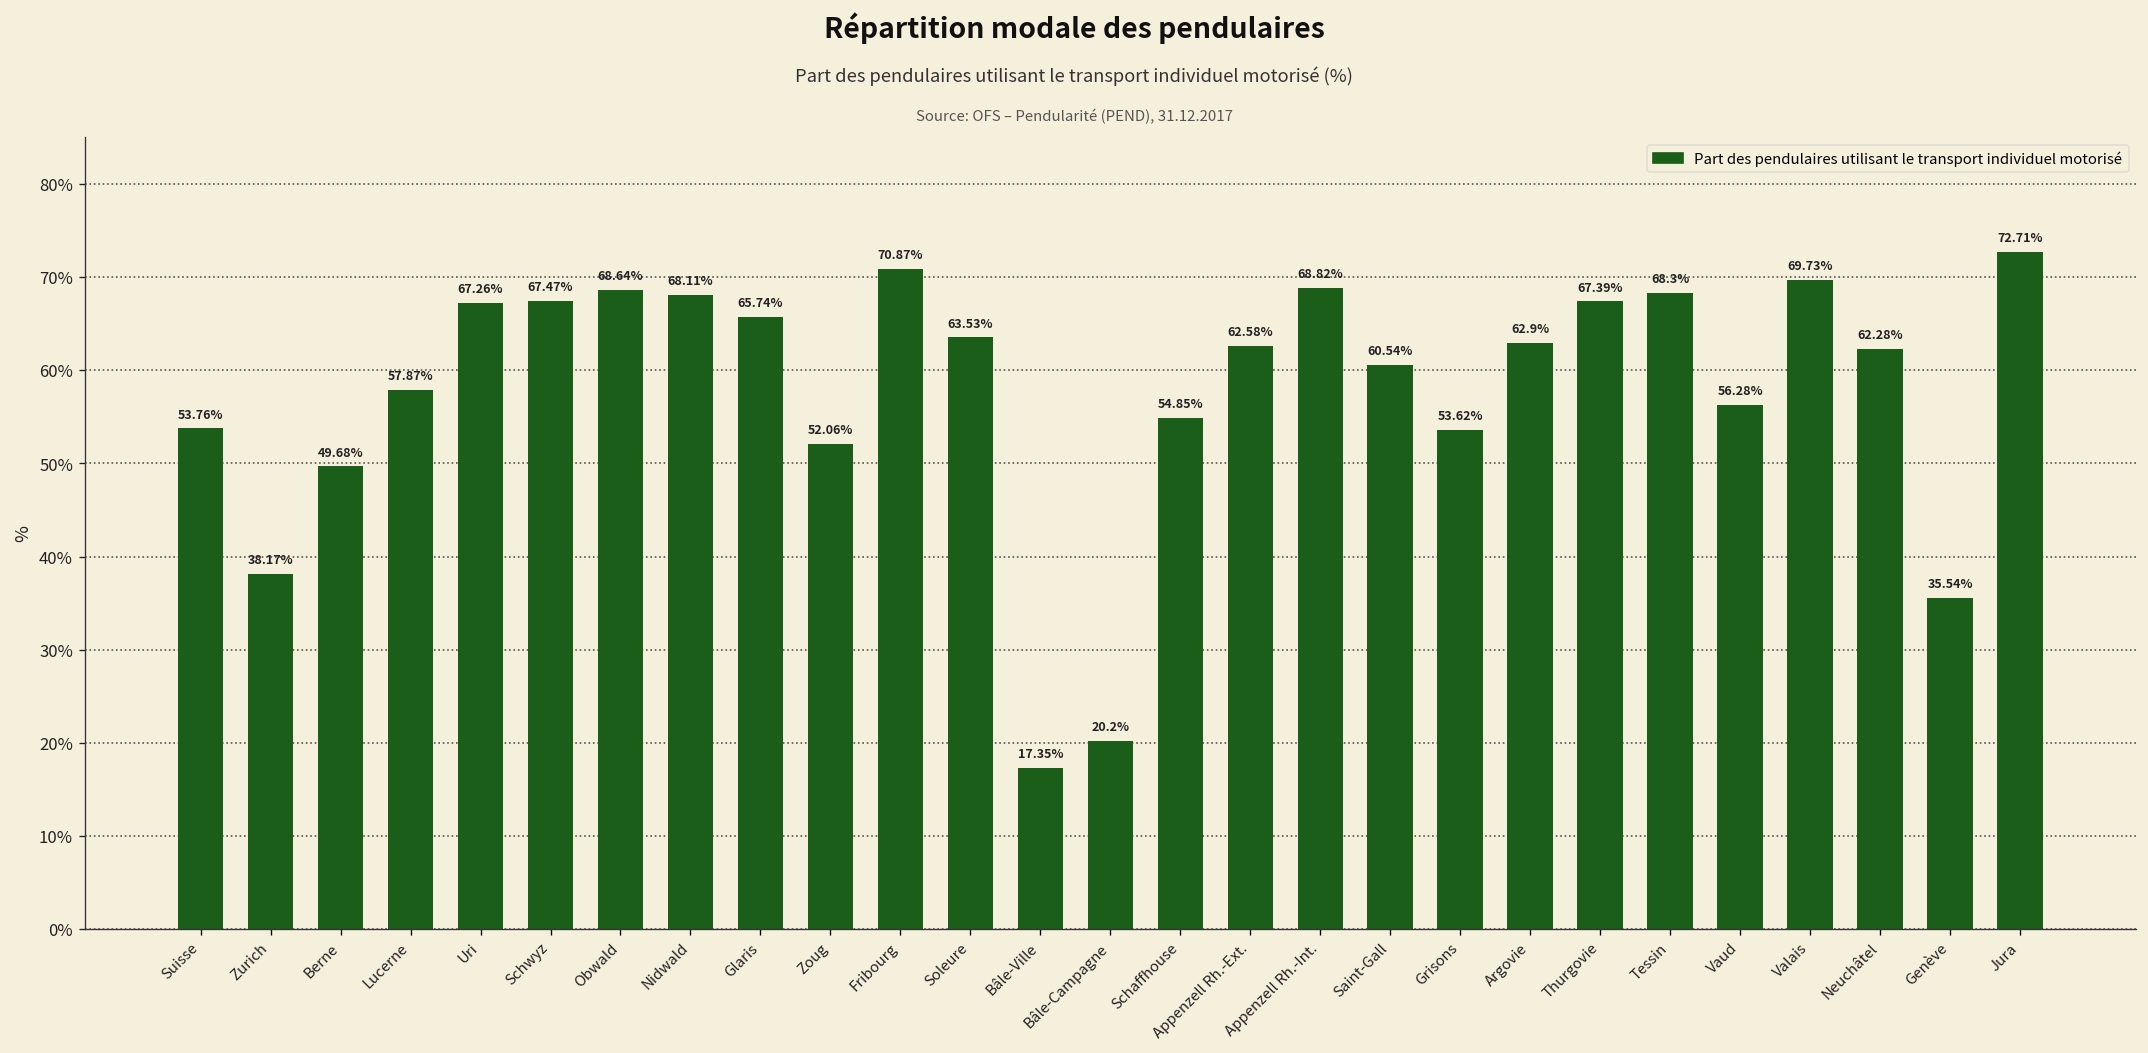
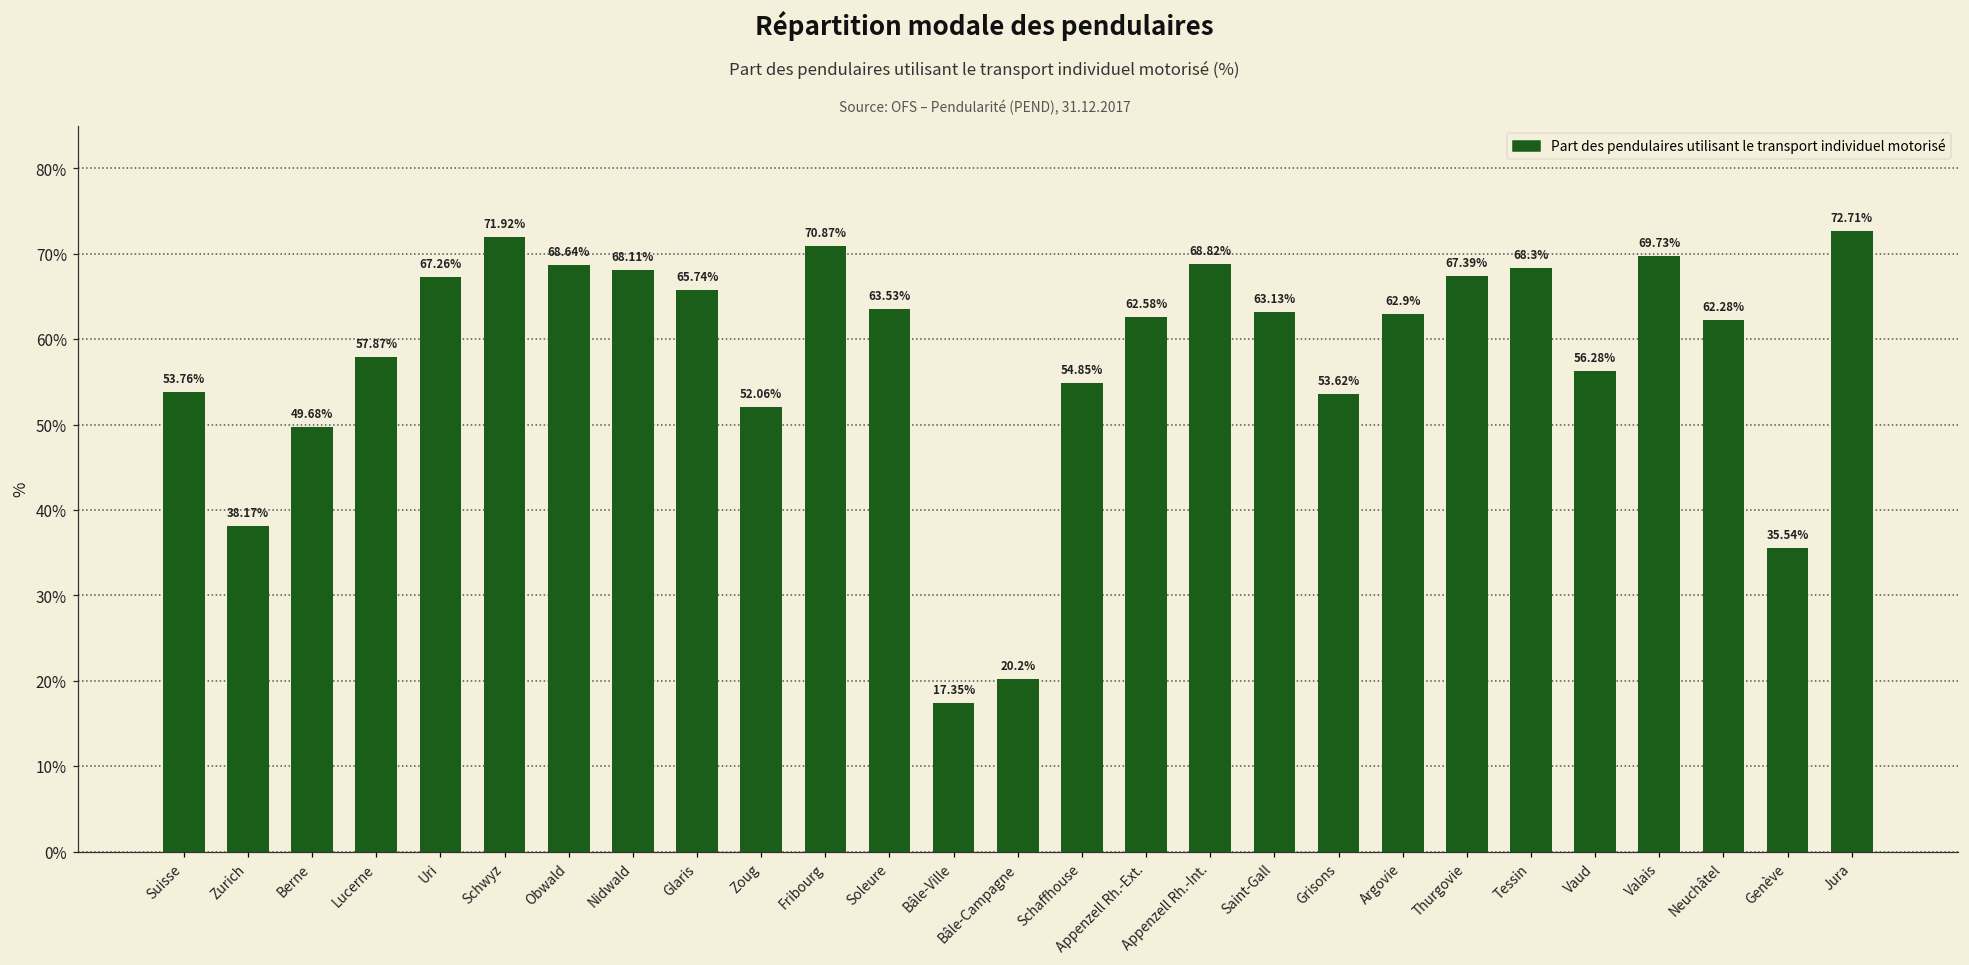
Schwyz: 67.47% -> 71.92%
Saint-Gall: 60.54% -> 63.13%
